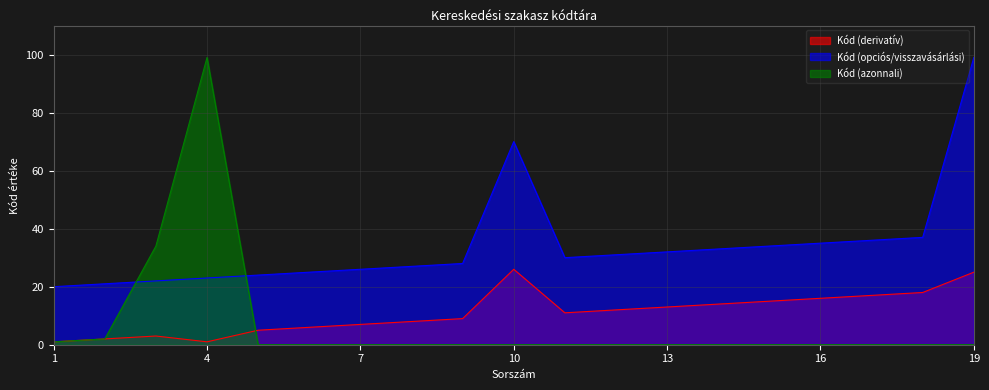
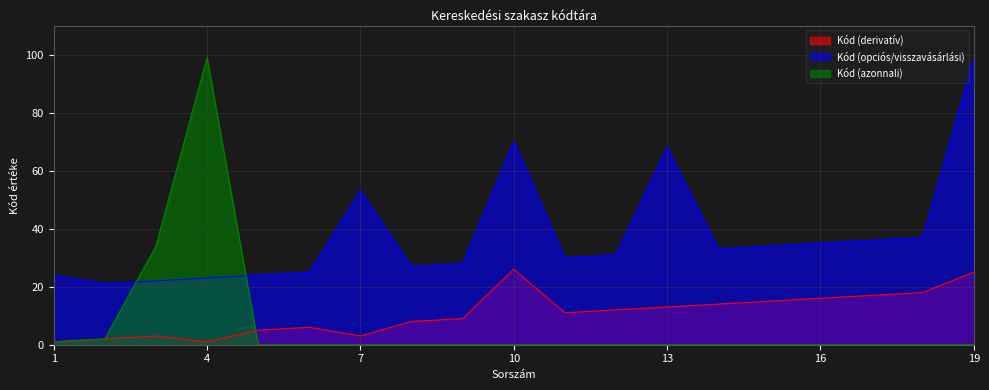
Kód (opciós/visszavásárlási), 1: 20 -> 24
Kód (derivatív), 7: 7 -> 3
Kód (opciós/visszavásárlási), 7: 26 -> 53
Kód (opciós/visszavásárlási), 13: 32 -> 68
